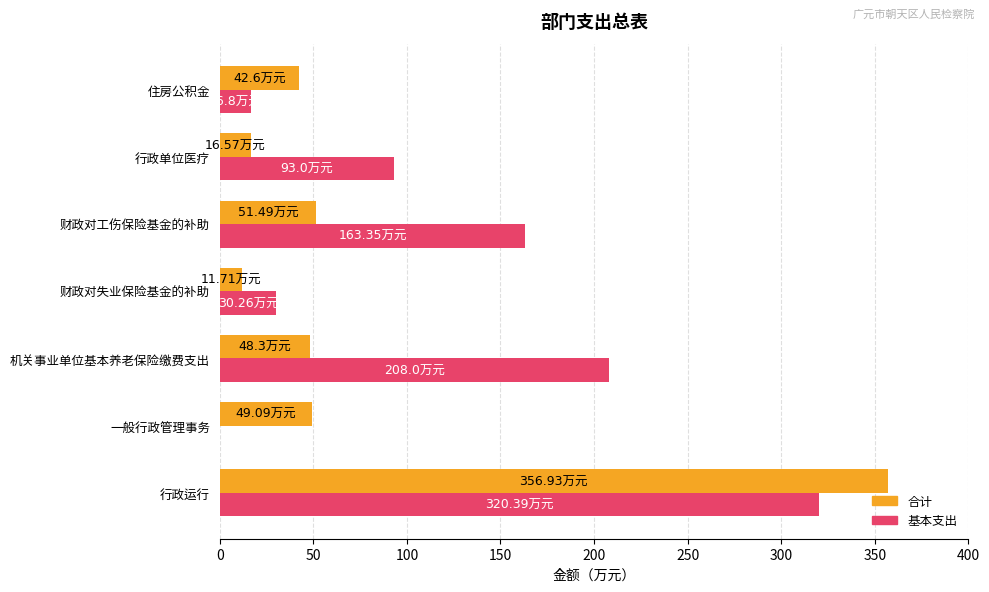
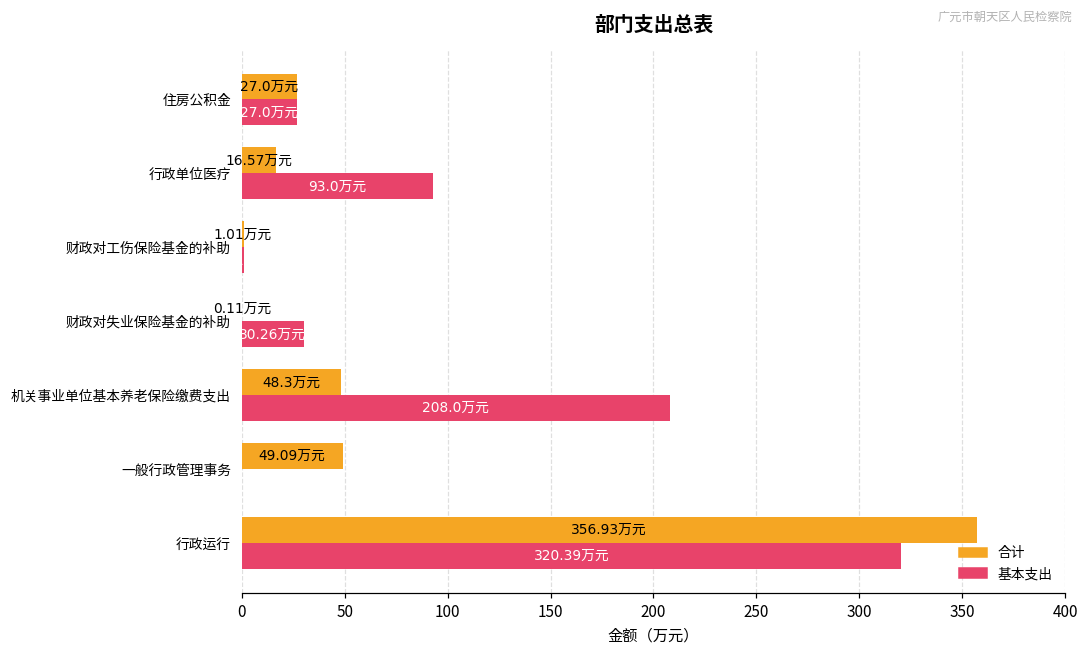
合计, 住房公积金: 42.6 -> 27.0
基本支出, 住房公积金: 16.8 -> 27.0
合计, 财政对工伤保险基金的补助: 51.49 -> 1.01
基本支出, 财政对工伤保险基金的补助: 163 -> 1
合计, 财政对失业保险基金的补助: 11.71 -> 0.11
